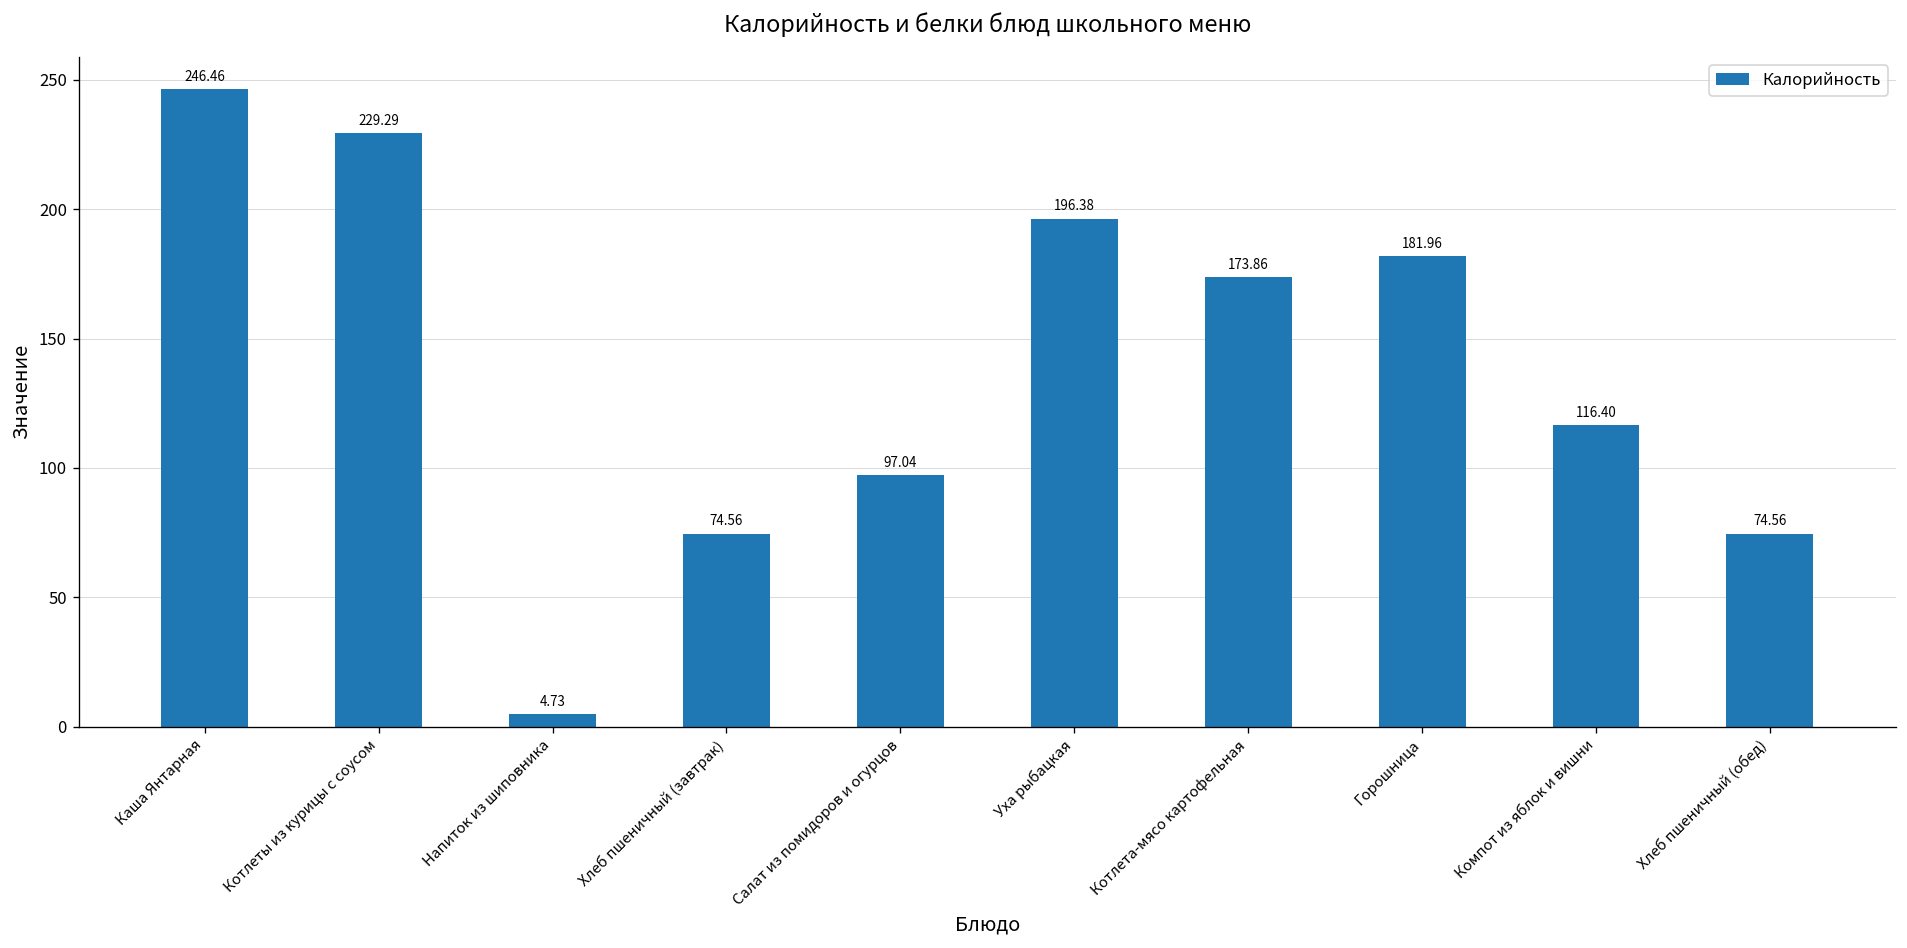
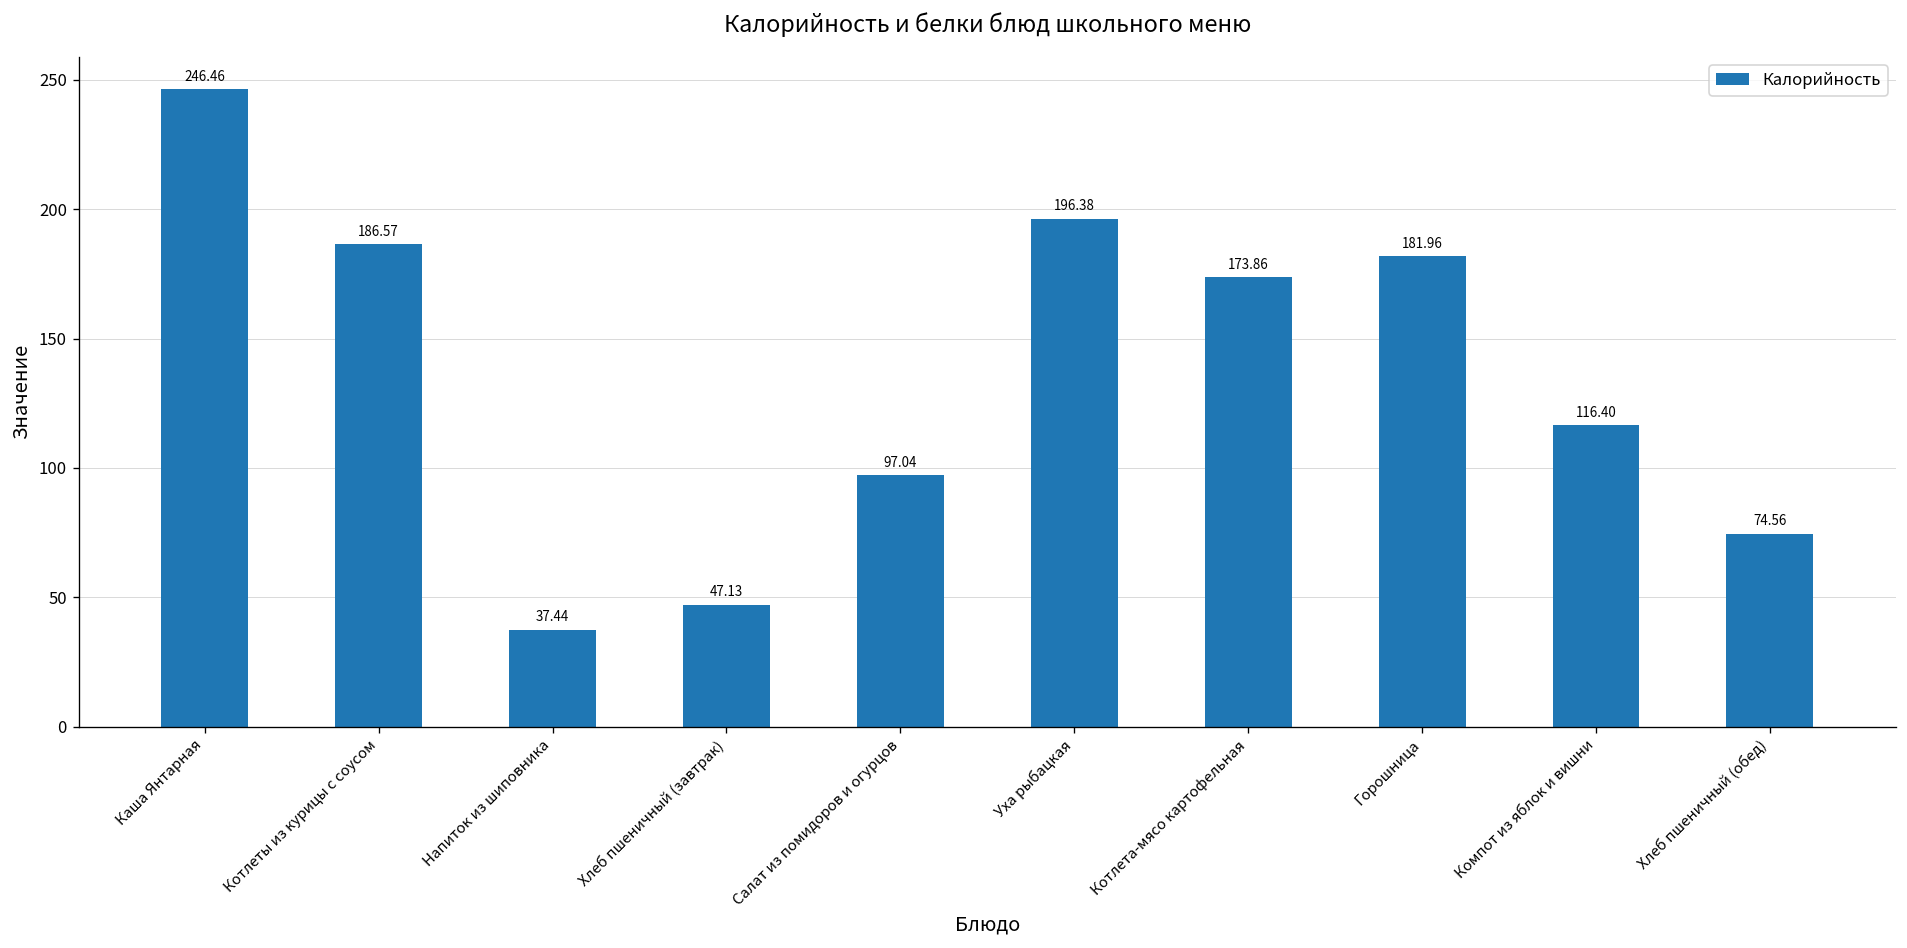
Котлеты из курицы с соусом: 229.29 -> 186.57
Напиток из шиповника: 4.73 -> 37.44
Хлеб пшеничный (завтрак): 74.56 -> 47.13
